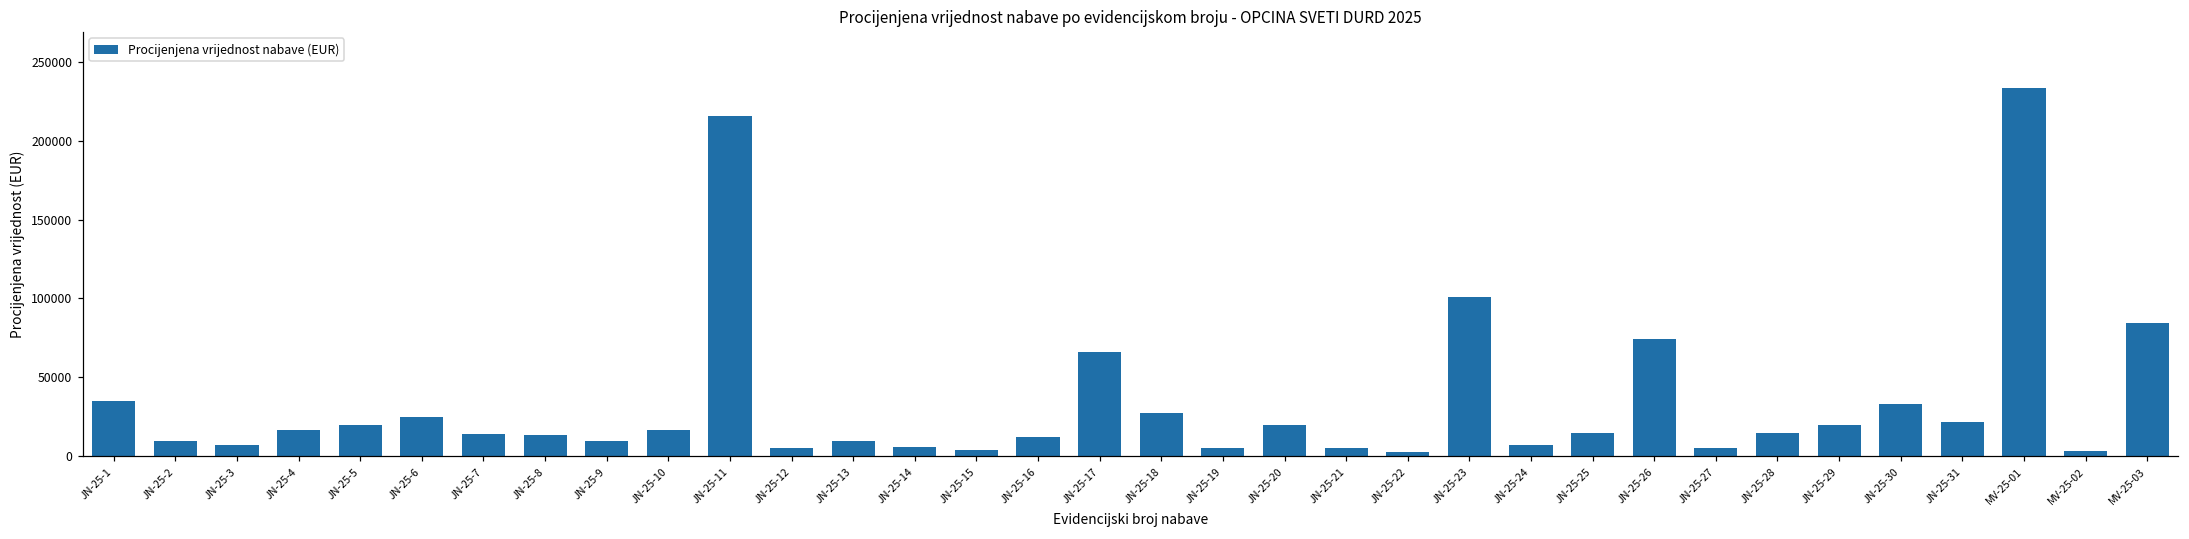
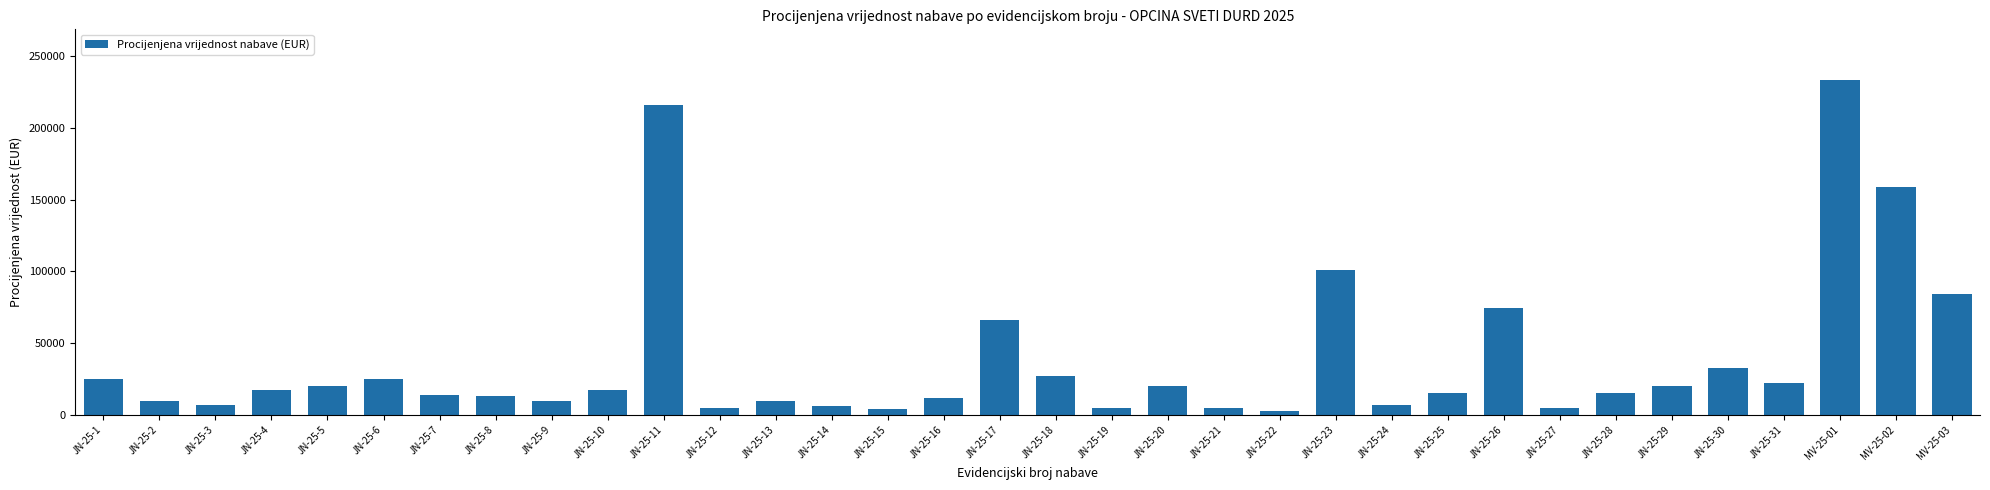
JN-25-1: 35000 -> 25000
MV-25-02: 4000 -> 158000
